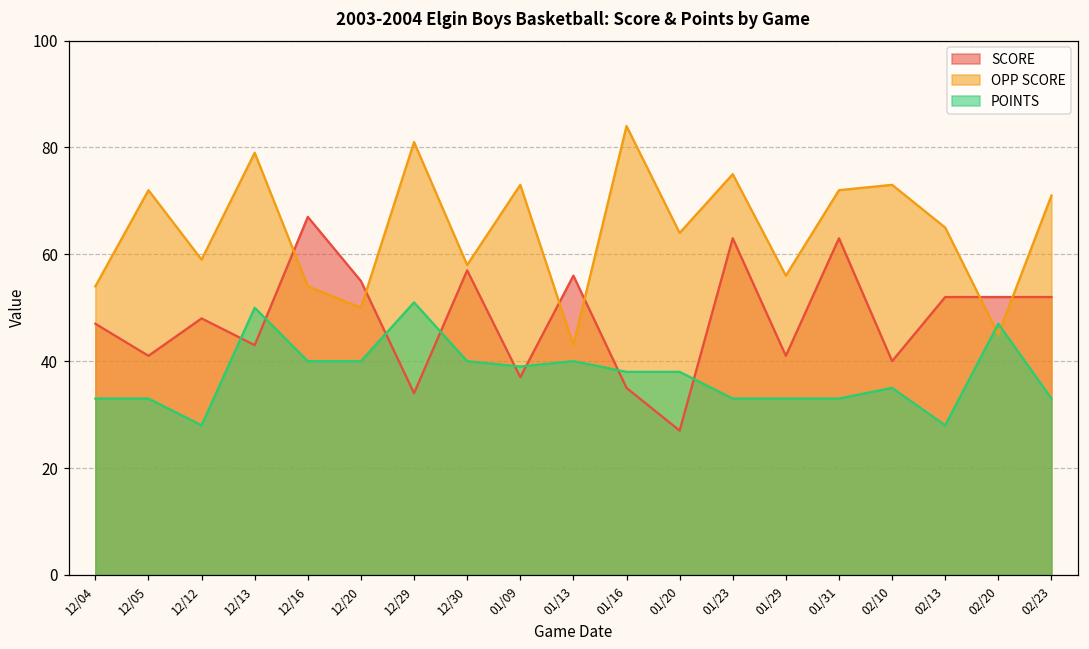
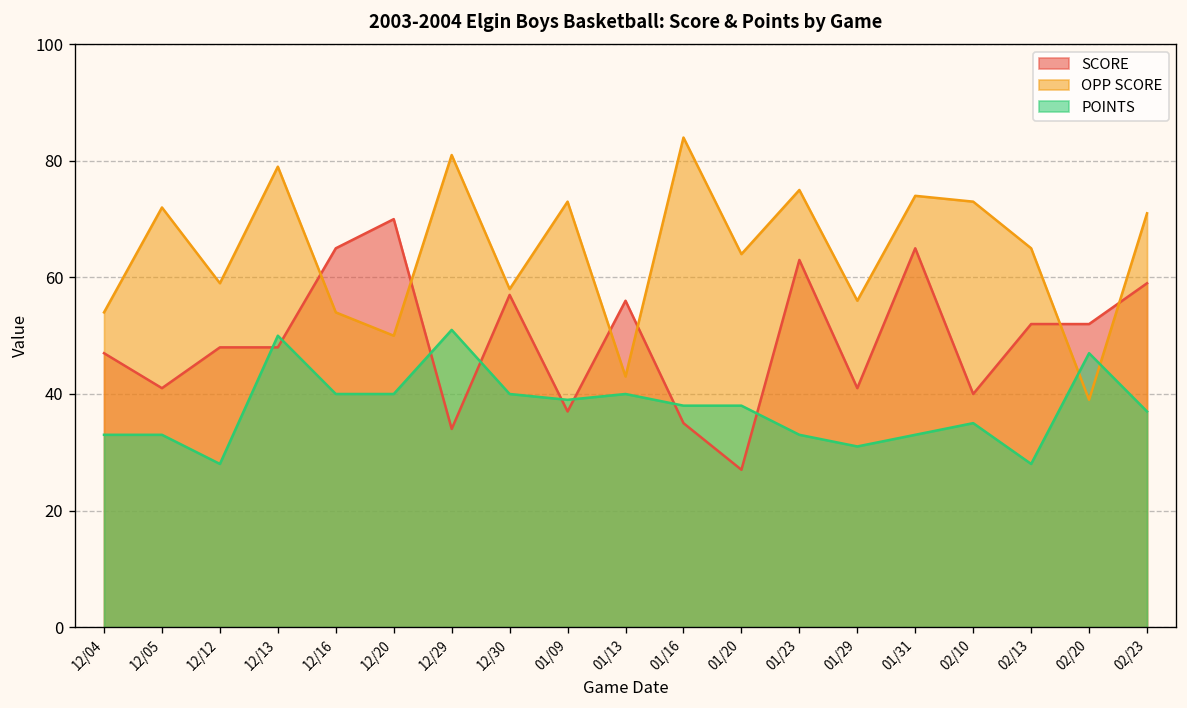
SCORE, 12/13: 43 -> 48
SCORE, 12/16: 67 -> 65
SCORE, 12/20: 55 -> 70
POINTS, 01/29: 33 -> 31
SCORE, 01/31: 63 -> 65
OPP SCORE, 01/31: 72 -> 74
OPP SCORE, 02/20: 45 -> 39
SCORE, 02/23: 52 -> 59
POINTS, 02/23: 33 -> 37
